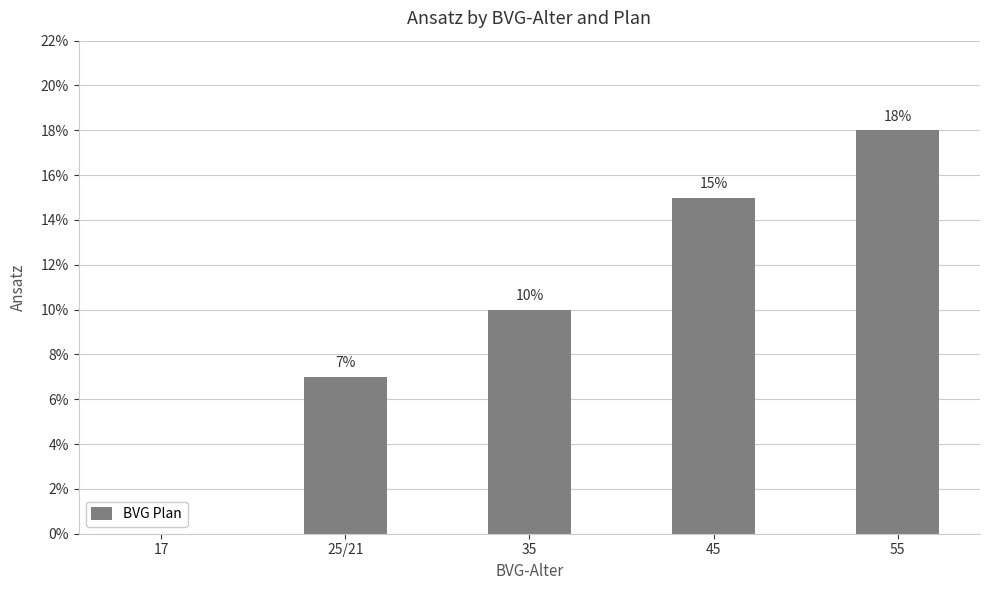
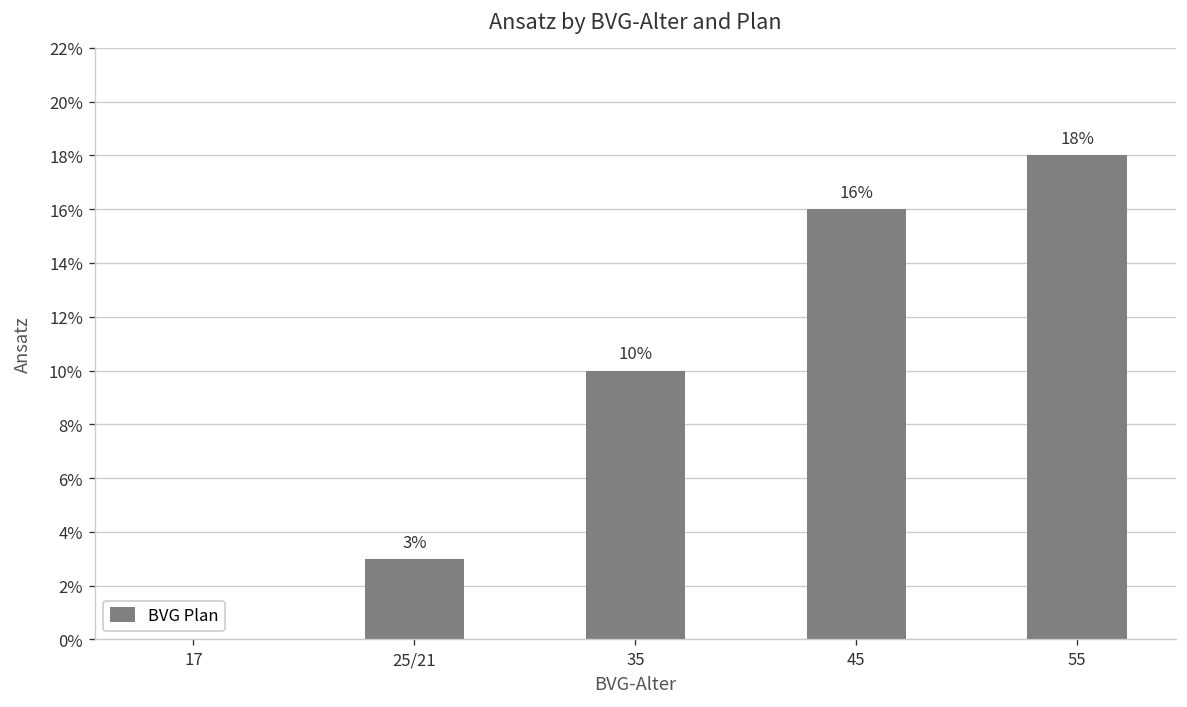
25/21: 7% -> 3%
45: 15% -> 16%
